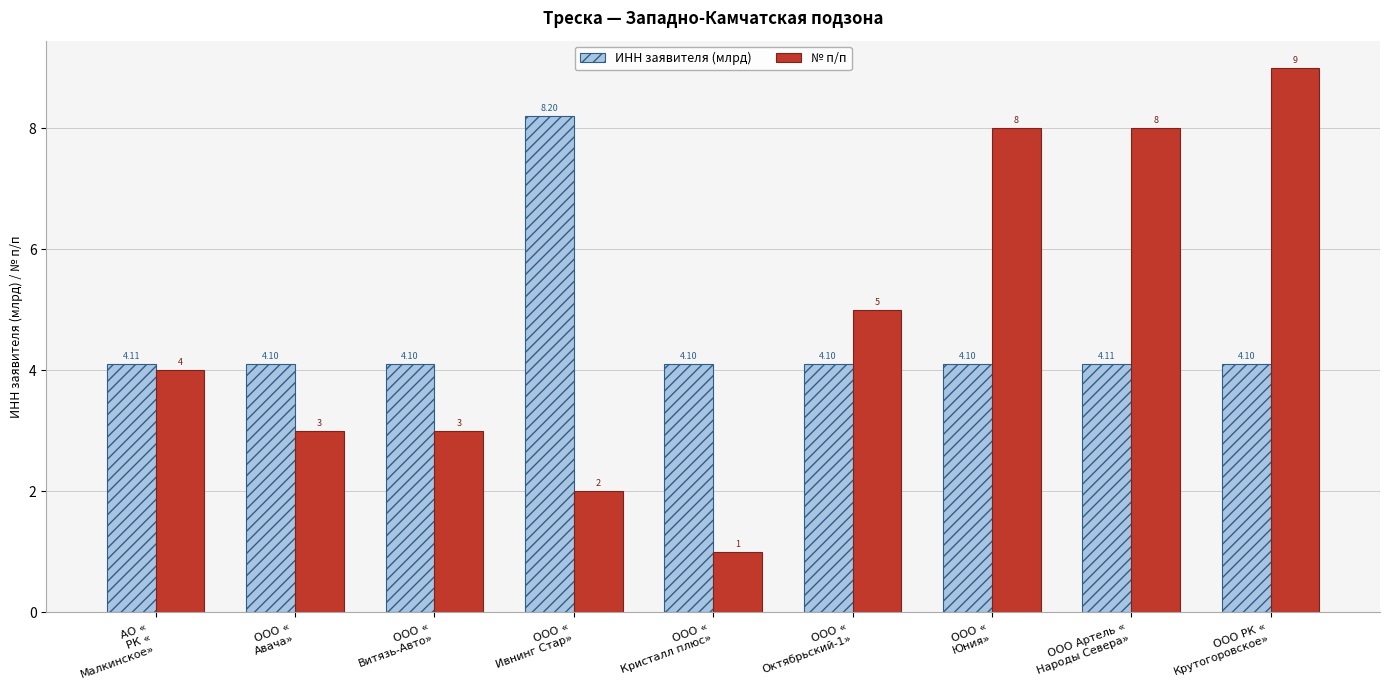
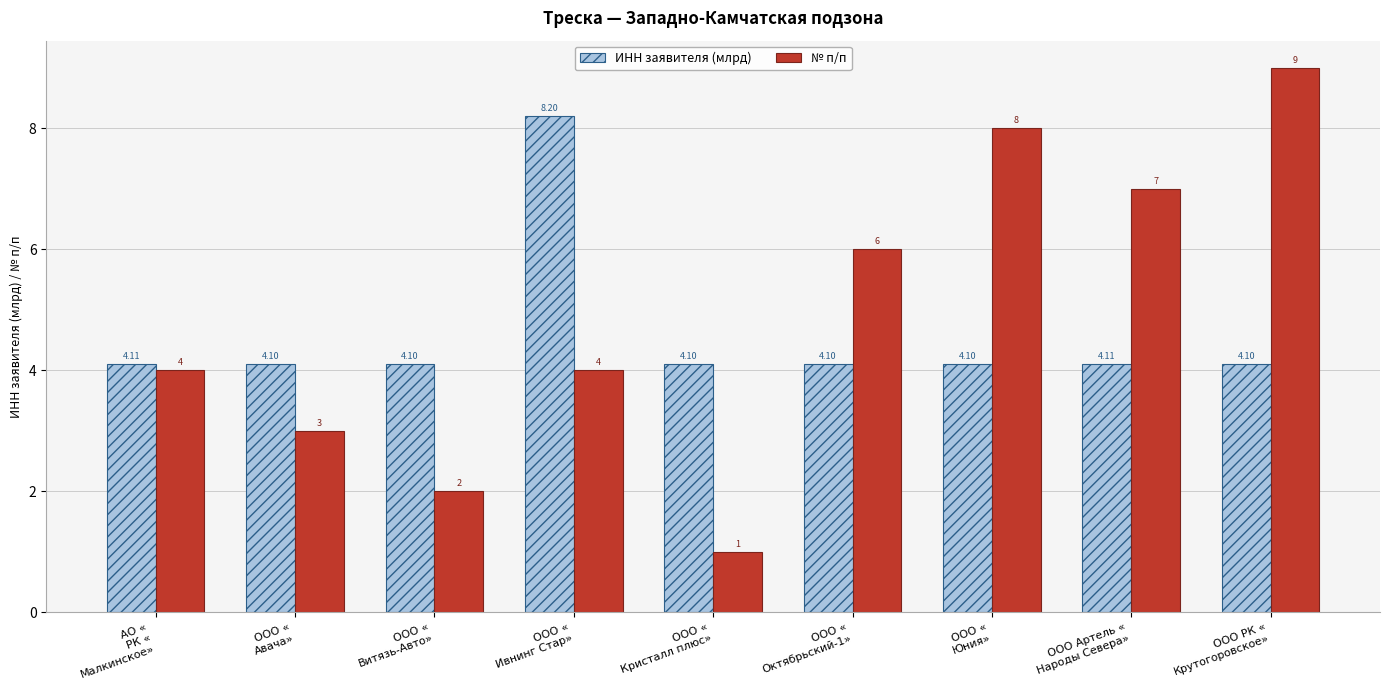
№ п/п, ООО « Витязь-Авто»: 3 -> 2
№ п/п, ООО « Ивнинг Стар»: 2 -> 4
№ п/п, ООО « Октябрьский-1»: 5 -> 6
№ п/п, ООО Артель « Народы Севера»: 8 -> 7
